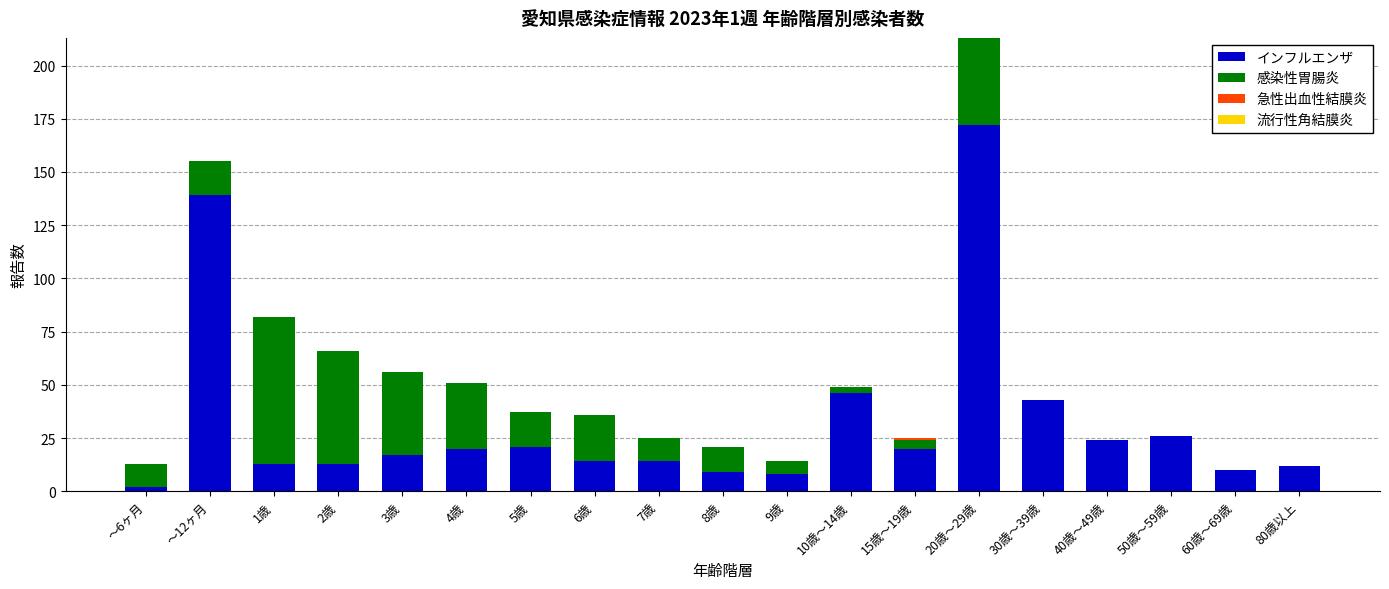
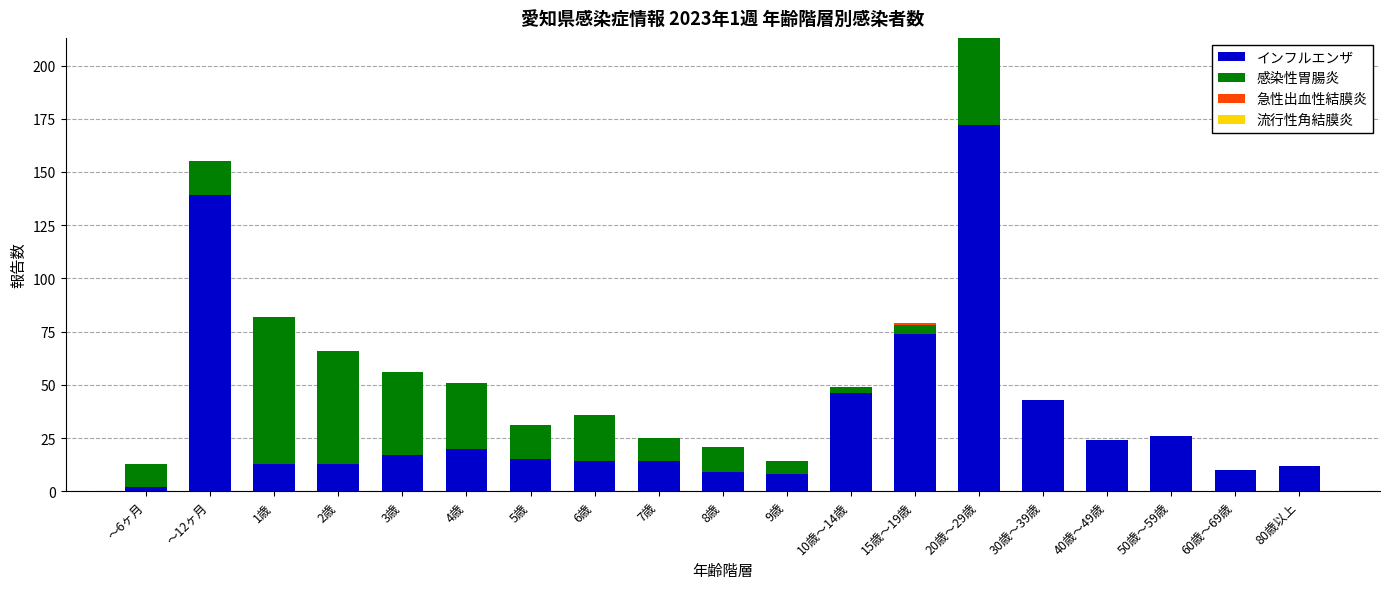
インフルエンザ, 5歳: 21 -> 15
インフルエンザ, 15歳～19歳: 20 -> 74
